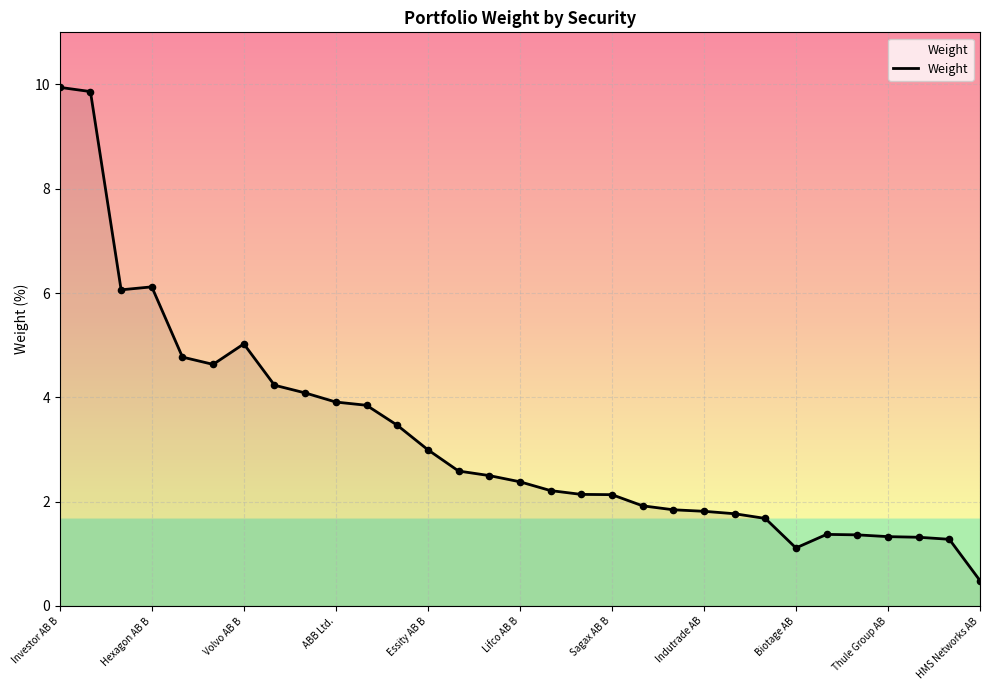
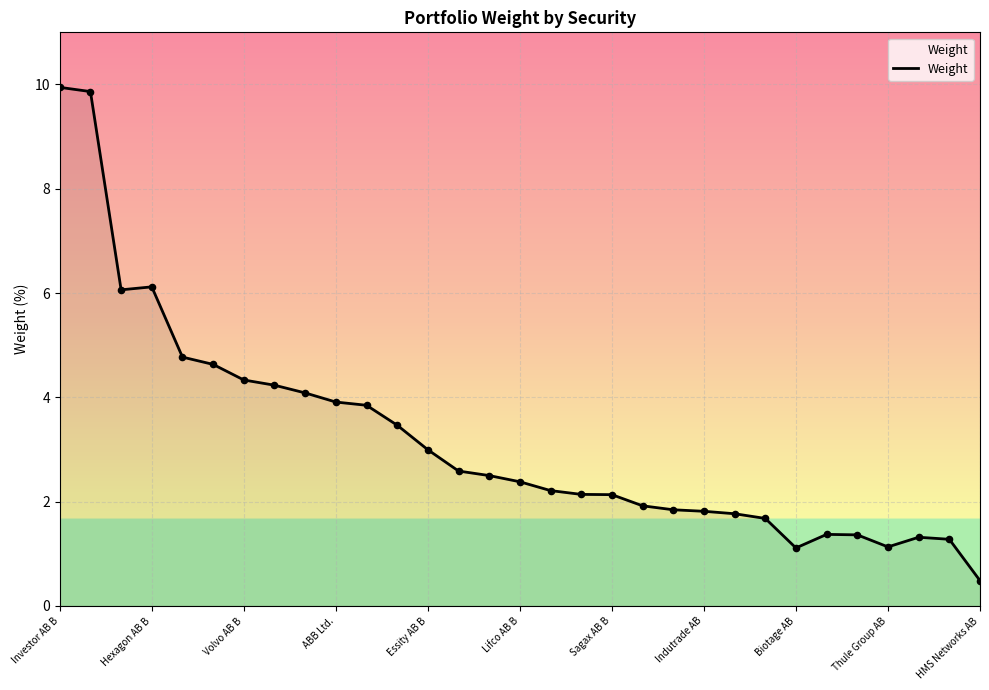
Volvo AB B: 5.0 -> 4.3
Thule Group AB: 1.3 -> 1.1
